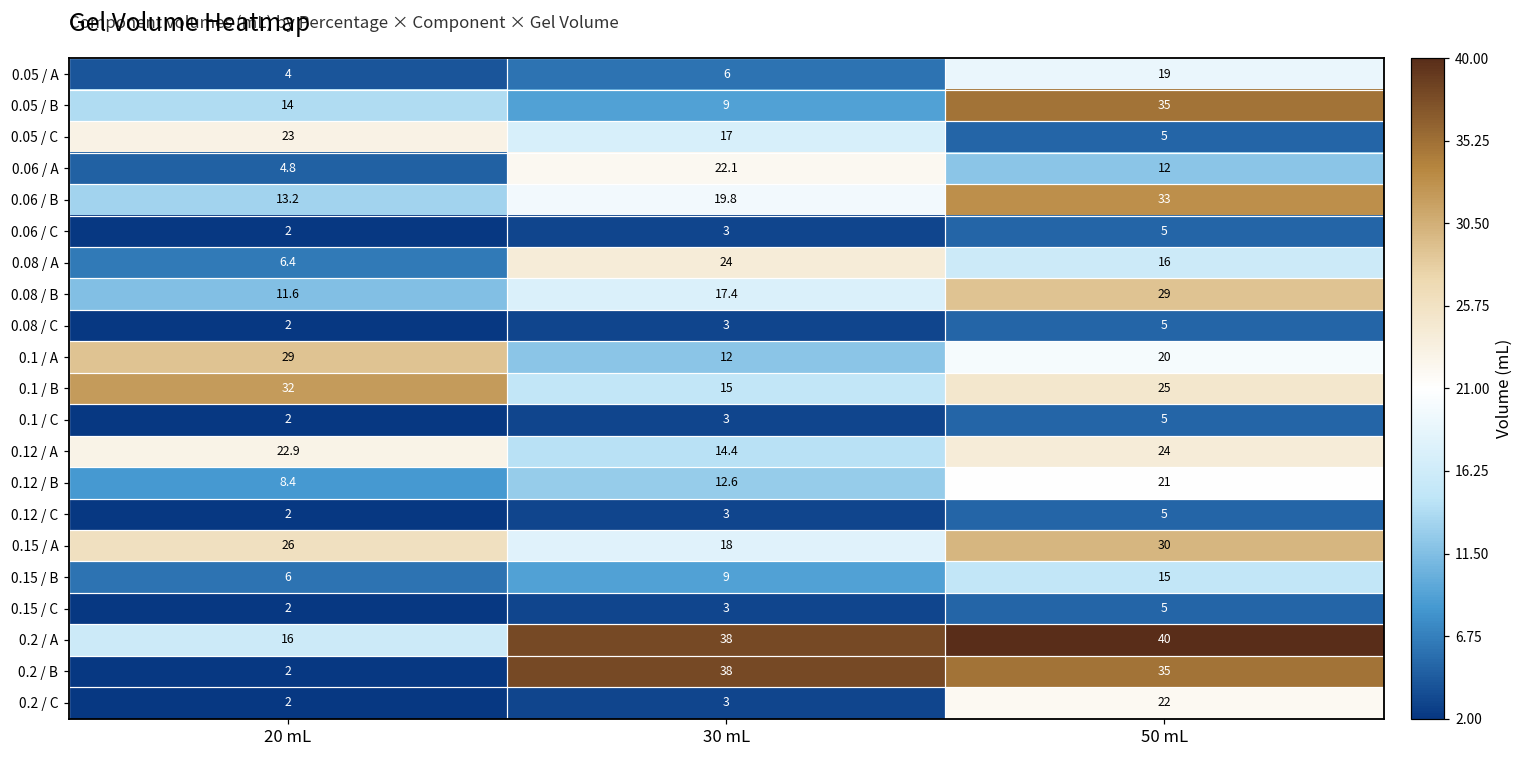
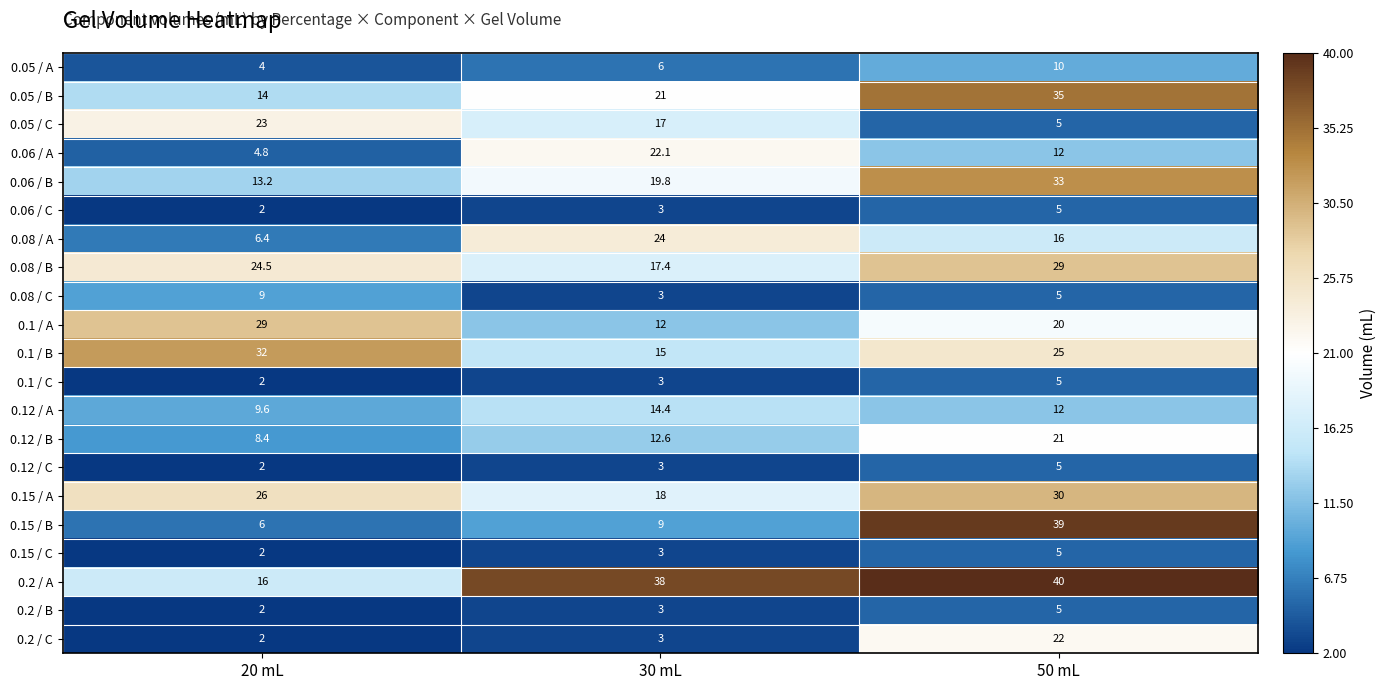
0.05 / A, 50 mL: 19 -> 10
0.05 / B, 30 mL: 9 -> 21
0.08 / B, 20 mL: 11.6 -> 24.5
0.08 / C, 20 mL: 2 -> 9
0.12 / A, 20 mL: 22.9 -> 9.6
0.12 / A, 50 mL: 24 -> 12
0.15 / B, 50 mL: 15 -> 39
0.2 / B, 30 mL: 38 -> 3
0.2 / B, 50 mL: 35 -> 5
